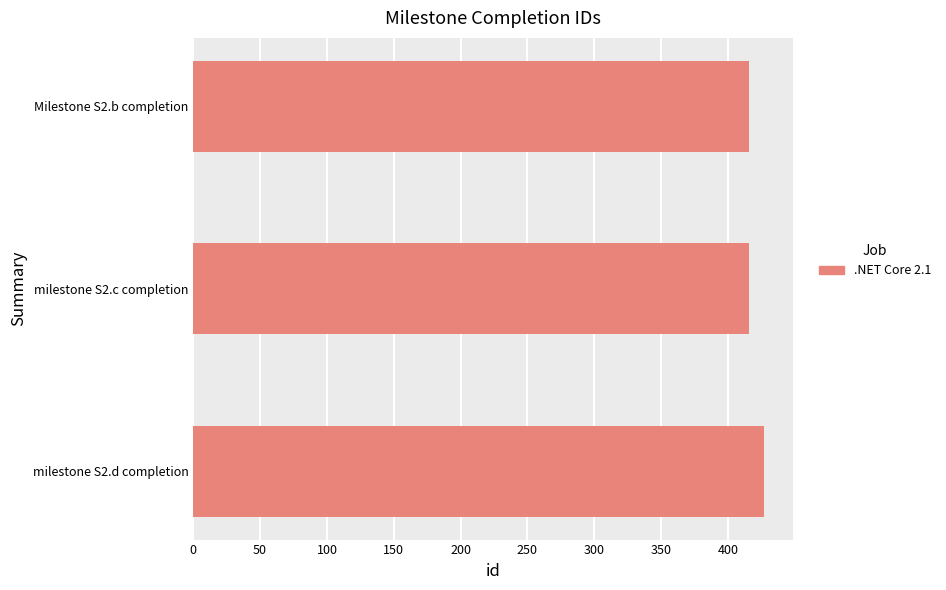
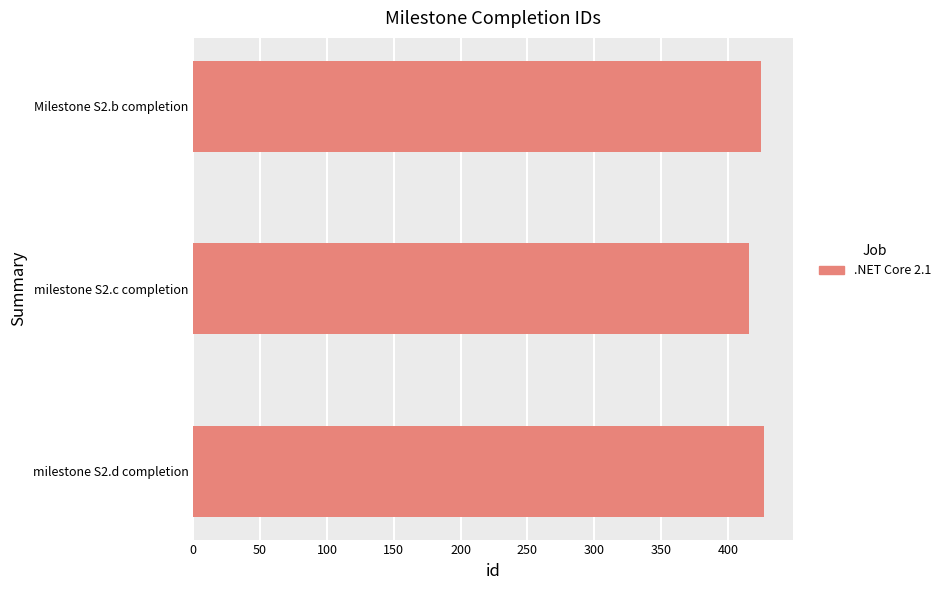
Milestone S2.b completion: 416 -> 425
